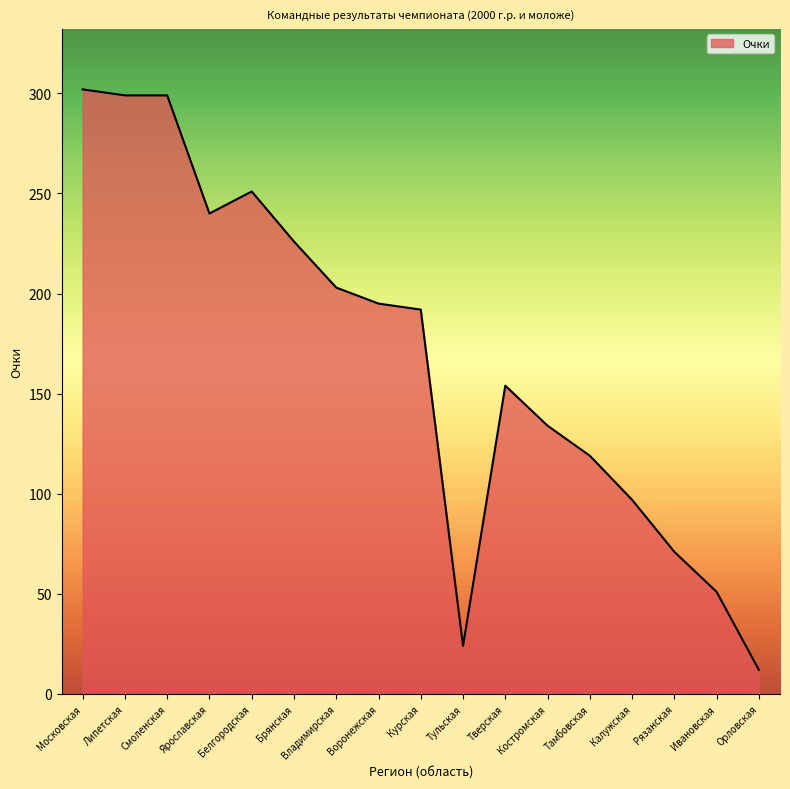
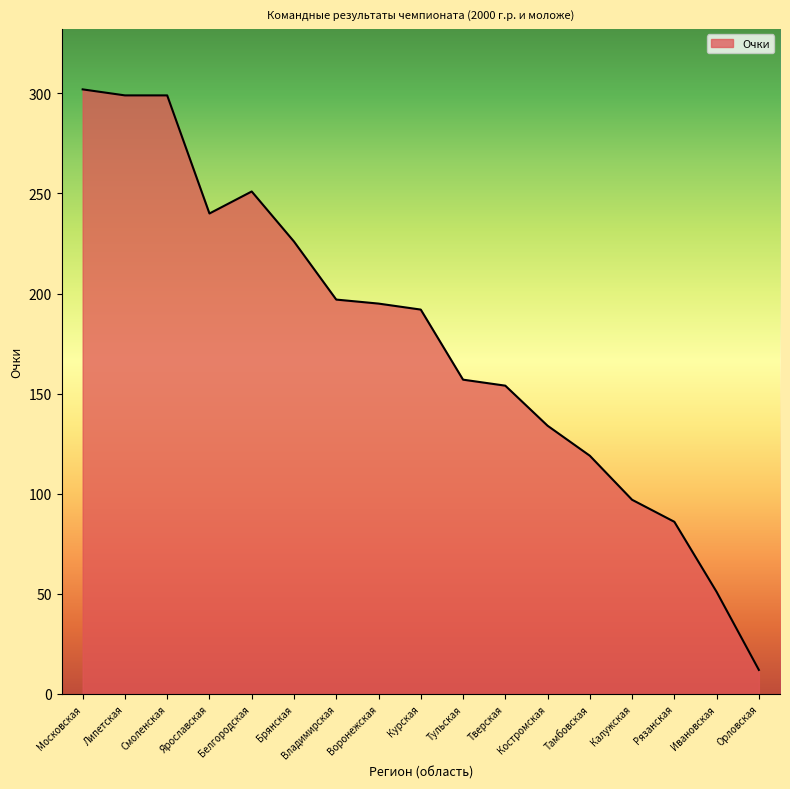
Владимирская: 203 -> 197
Тульская: 24 -> 157
Рязанская: 71 -> 86
